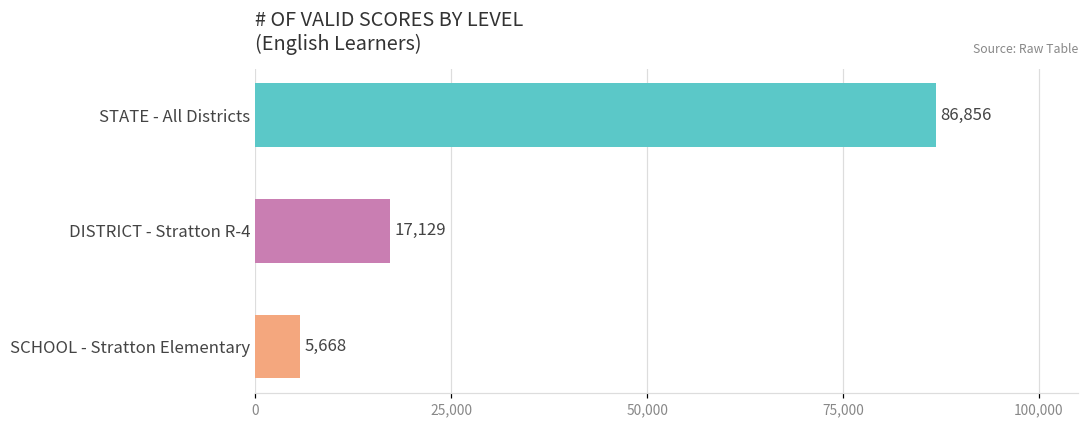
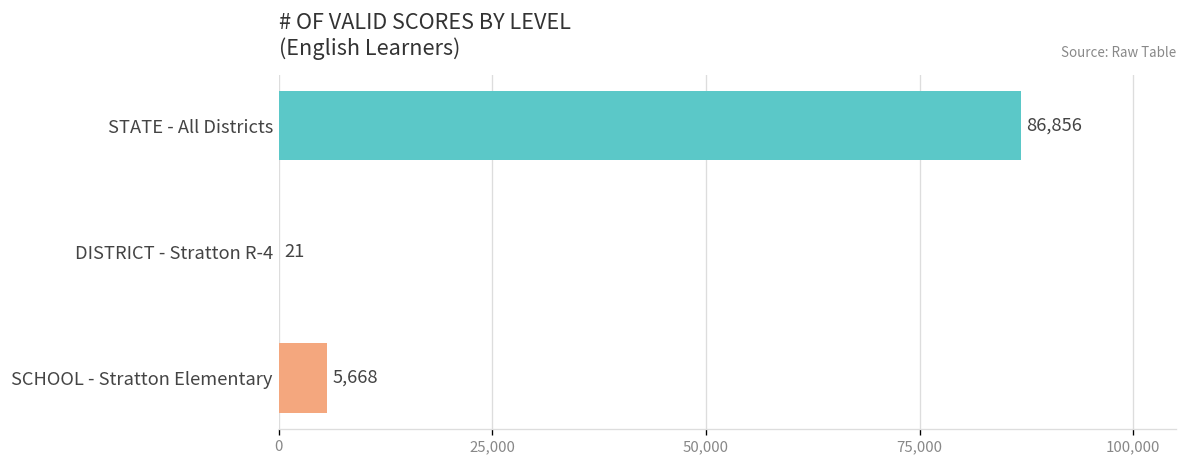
DISTRICT - Stratton R-4: 17,129 -> 21
